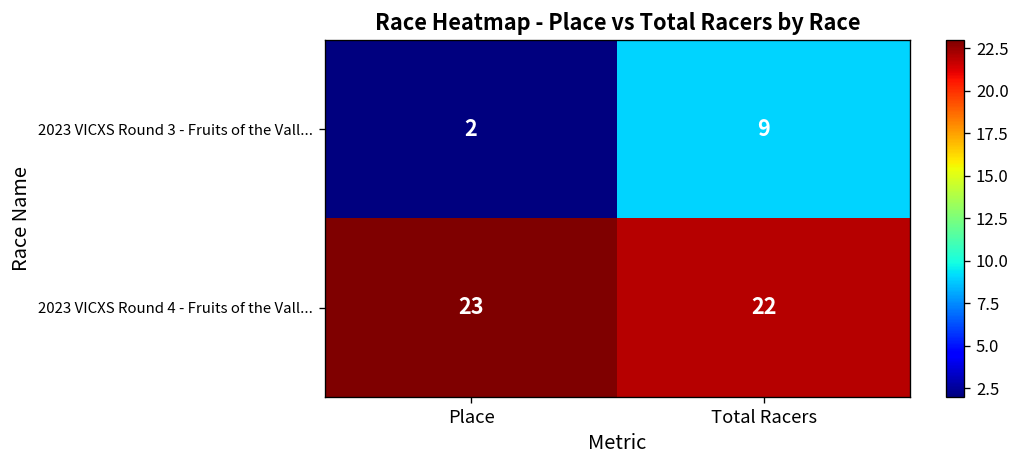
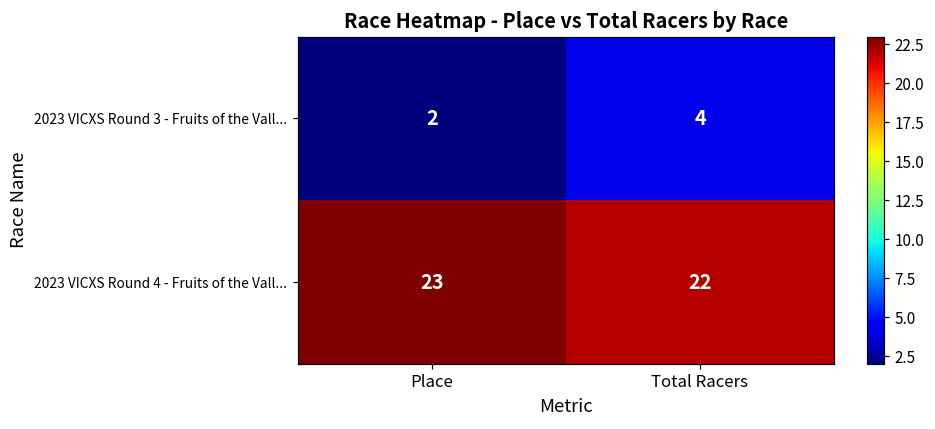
2023 VICXS Round 3 - Fruits of the Vall..., Total Racers: 9 -> 4
